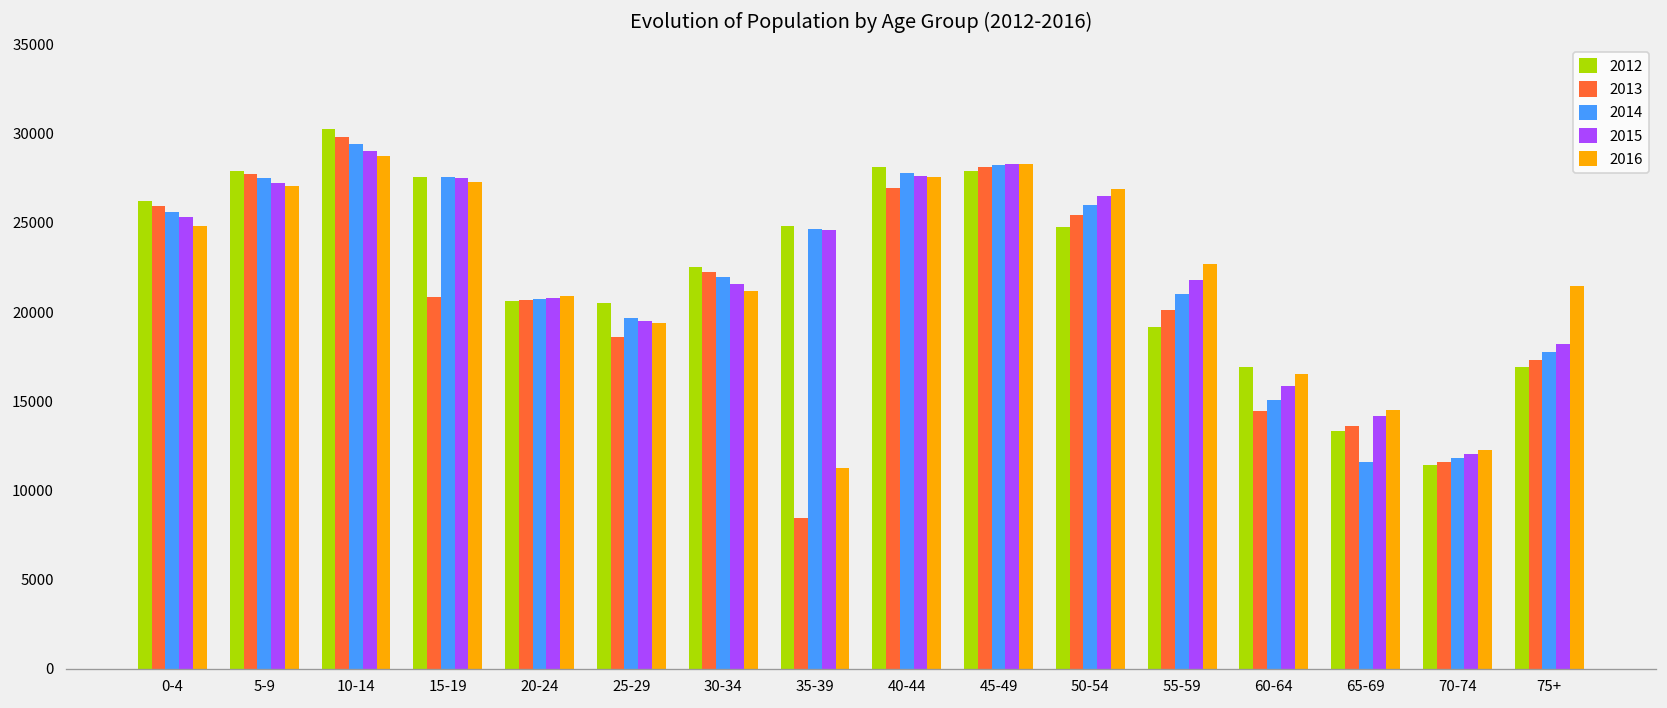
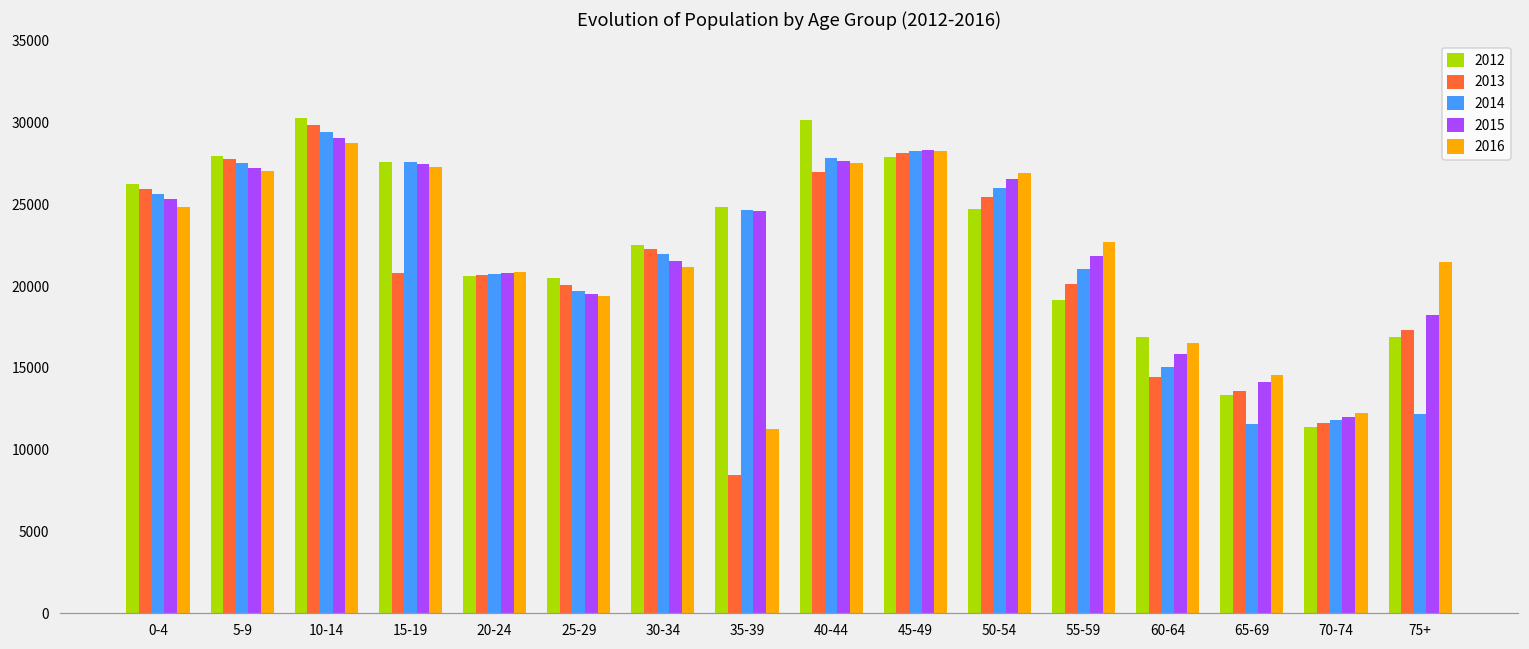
2013, 25-29: 18600 -> 20000
2012, 40-44: 28200 -> 30200
2014, 75+: 17800 -> 12200
